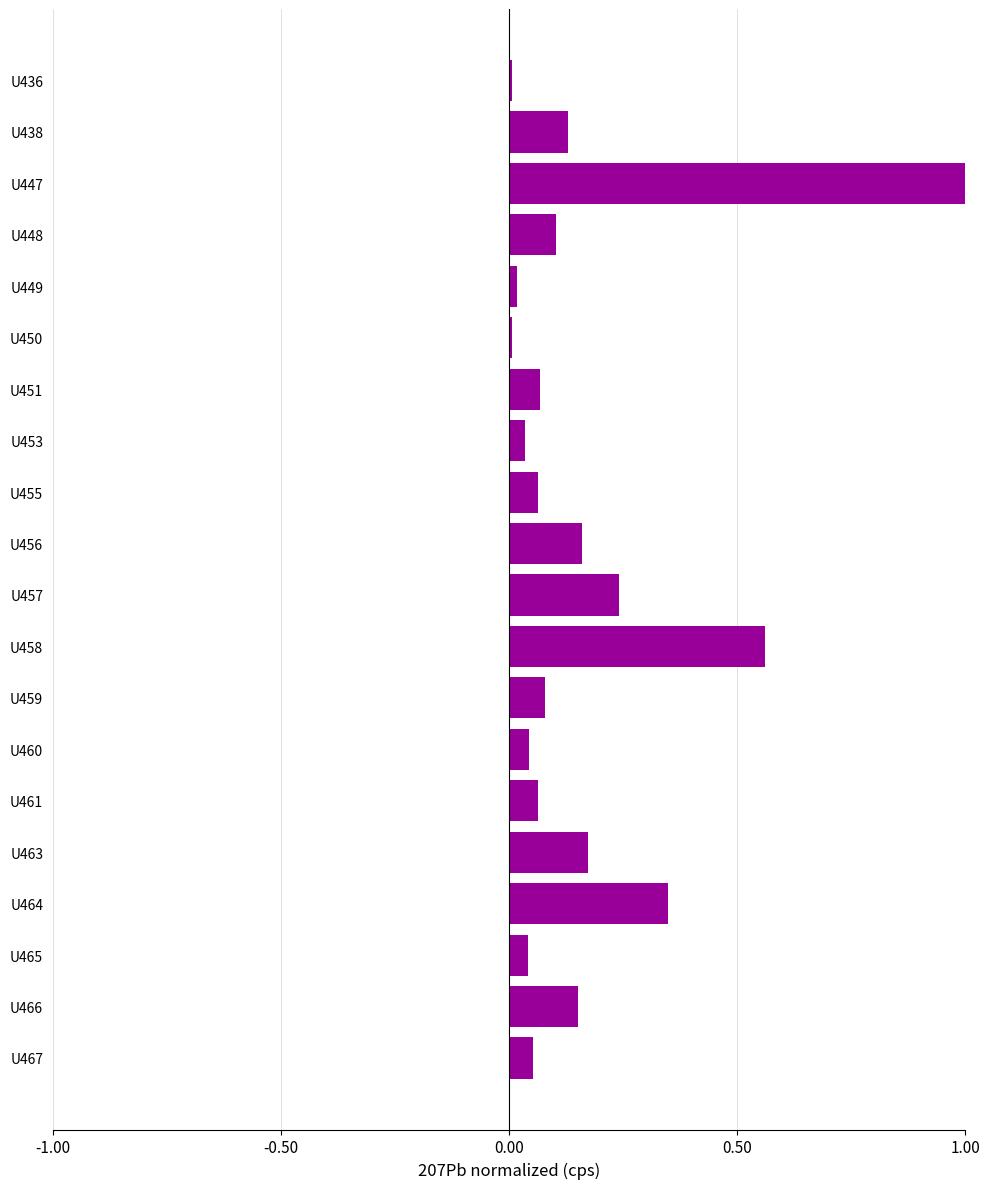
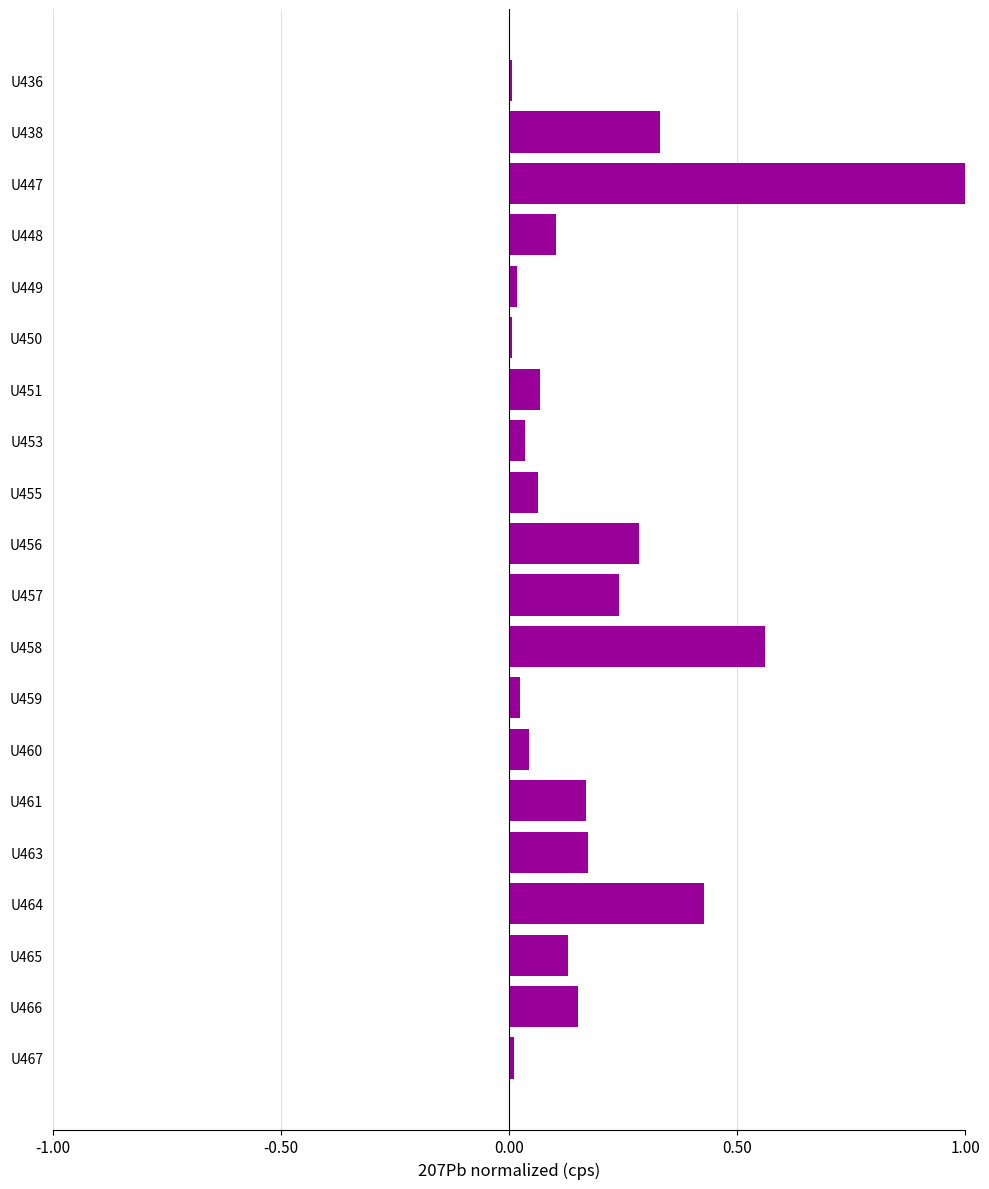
U438: 0.13 -> 0.33
U456: 0.16 -> 0.28
U459: 0.08 -> 0.02
U461: 0.06 -> 0.17
U464: 0.35 -> 0.43
U465: 0.04 -> 0.13
U467: 0.05 -> 0.01
